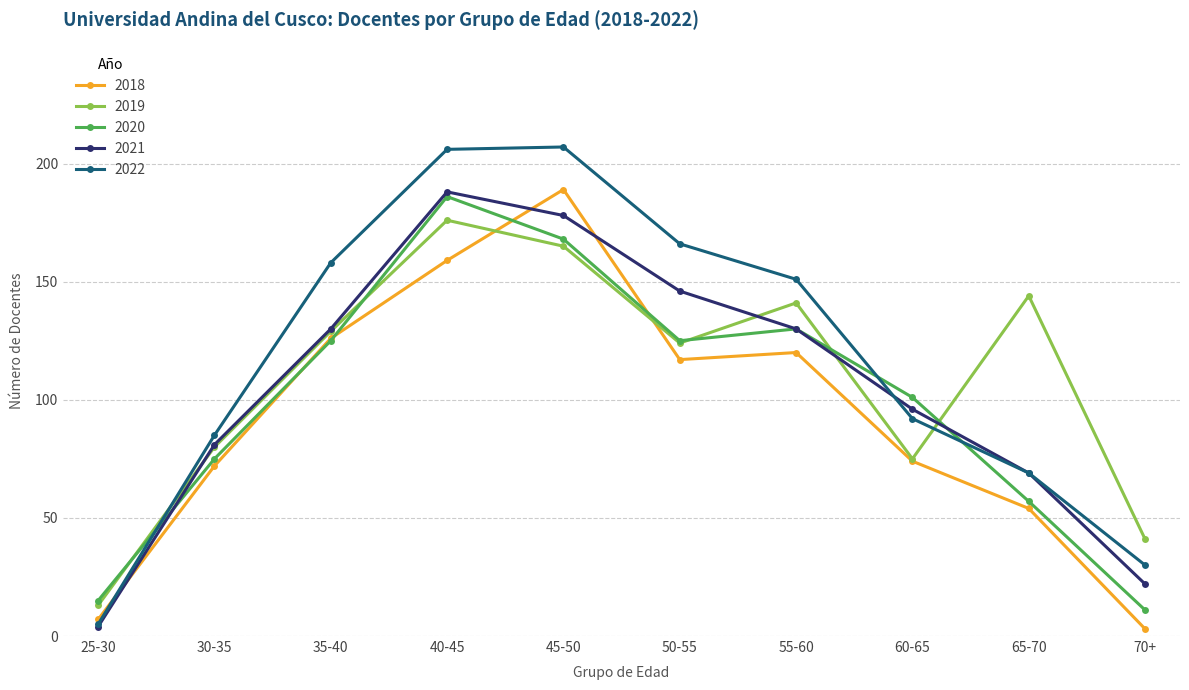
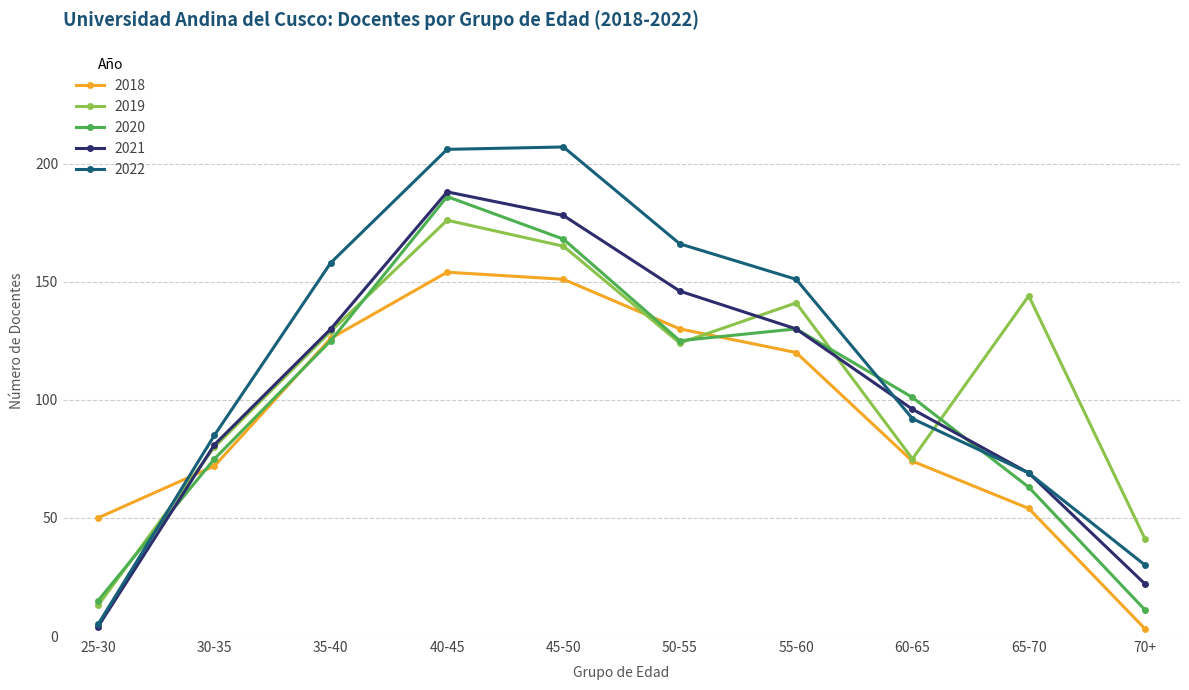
2018, 25-30: 7 -> 50
2018, 40-45: 159 -> 154
2018, 45-50: 189 -> 151
2018, 50-55: 117 -> 130
2020, 65-70: 57 -> 63
